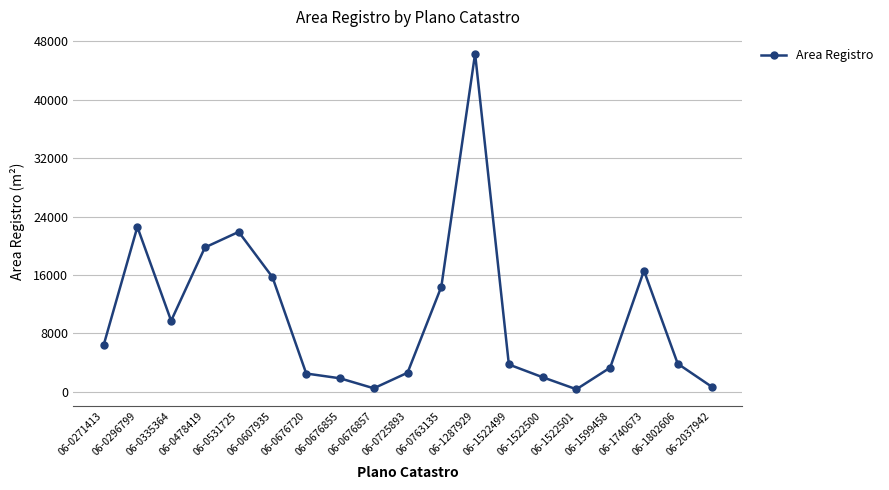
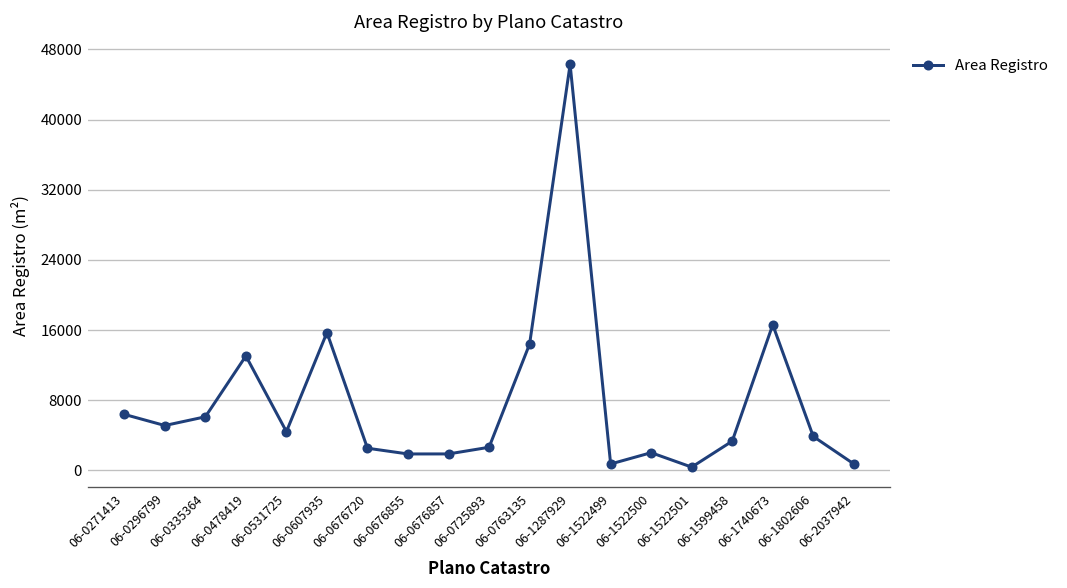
06-0296799: 23000 -> 5000
06-0335364: 10000 -> 6000
06-0478419: 20000 -> 13000
06-0531725: 22000 -> 4000
06-0676857: 0 -> 2000
06-1522499: 4000 -> 1000
